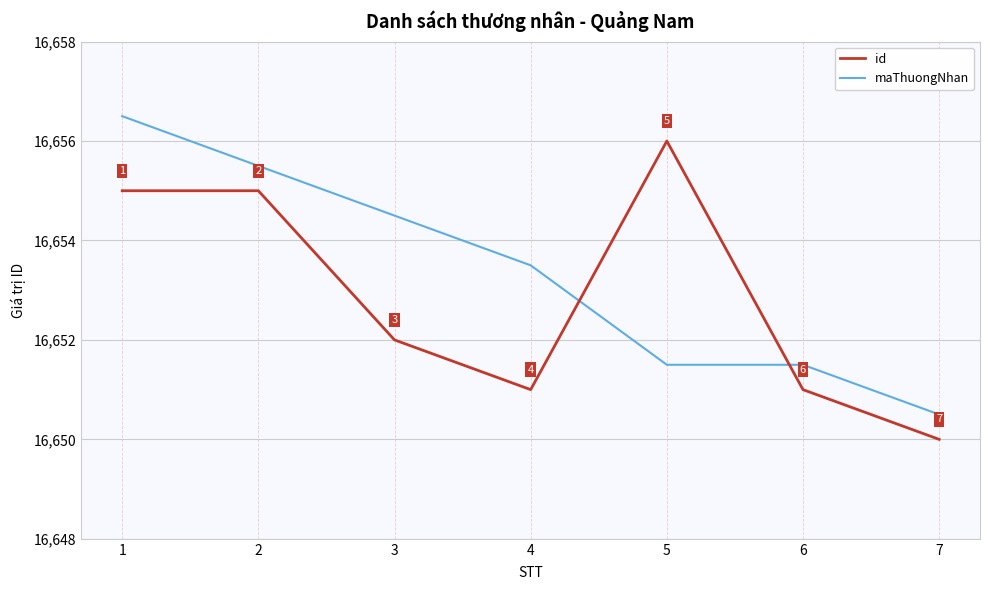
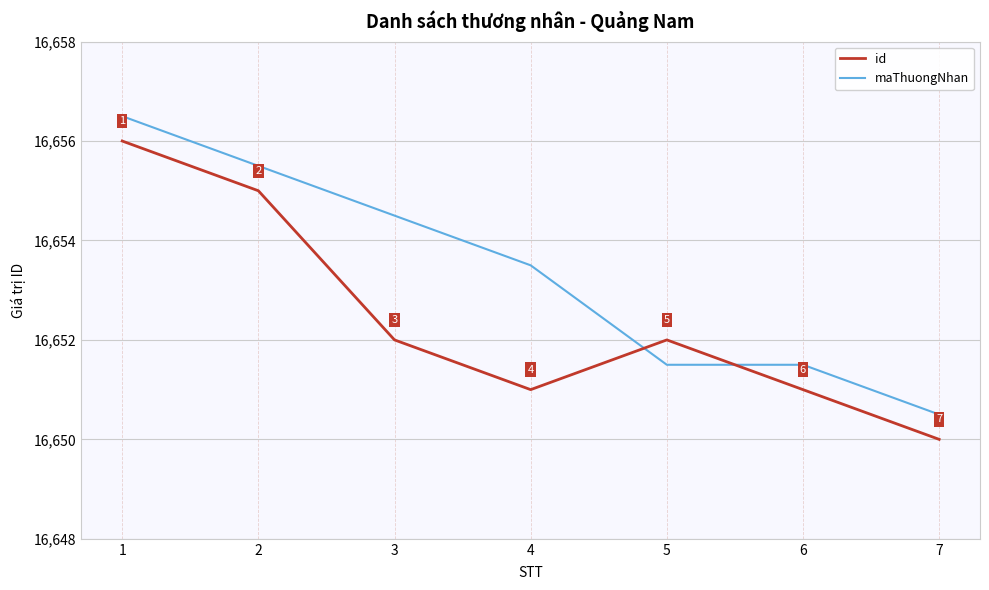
id, 1: 16,655 -> 16,656
id, 5: 16,656 -> 16,652
